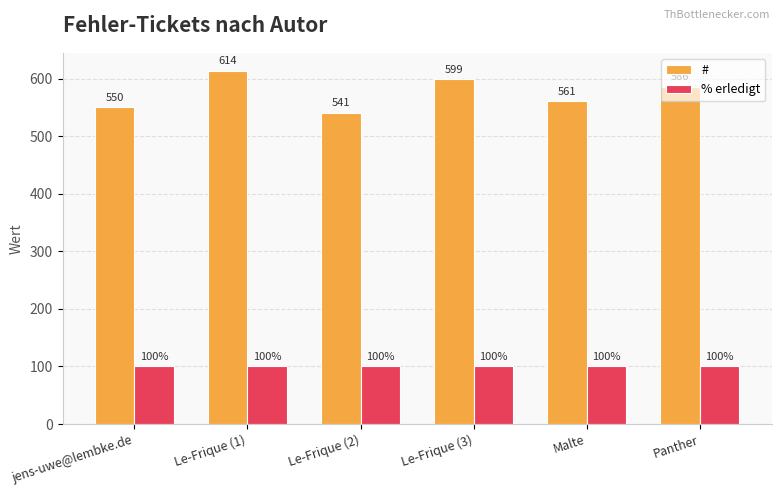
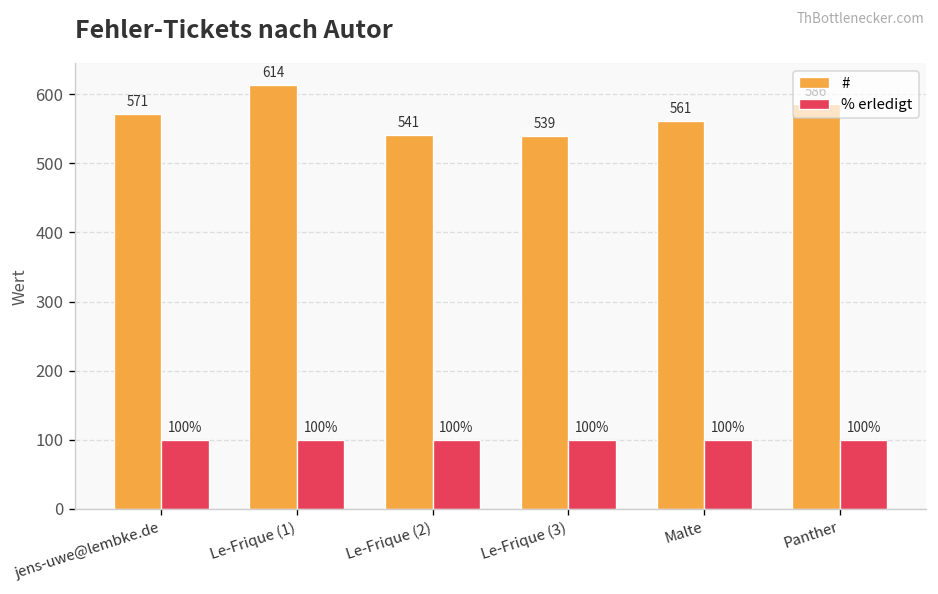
#, jens-uwe@lembke.de: 550 -> 571
#, Le-Frique (3): 599 -> 539
